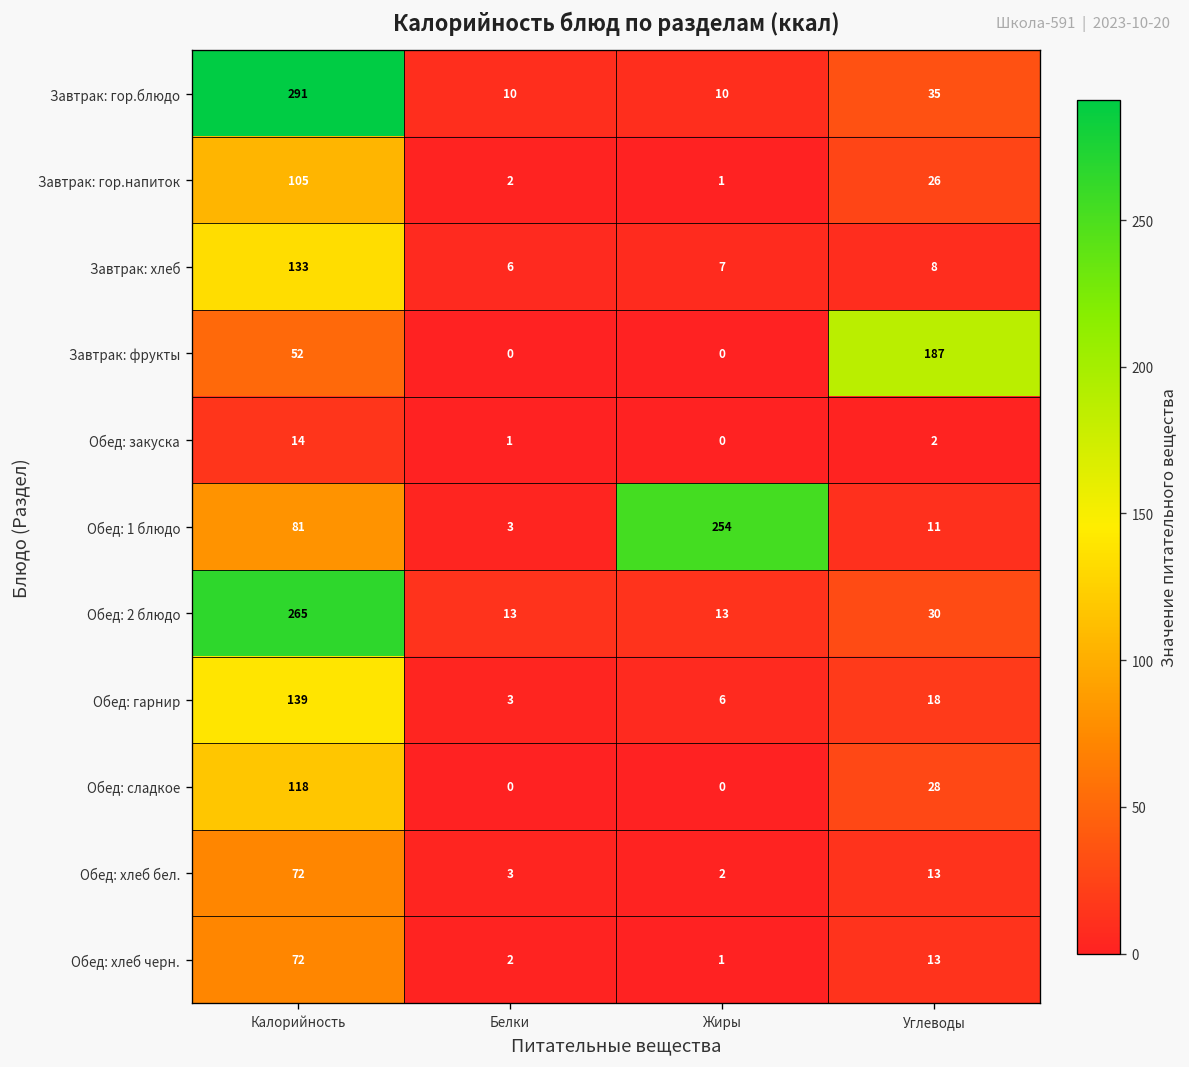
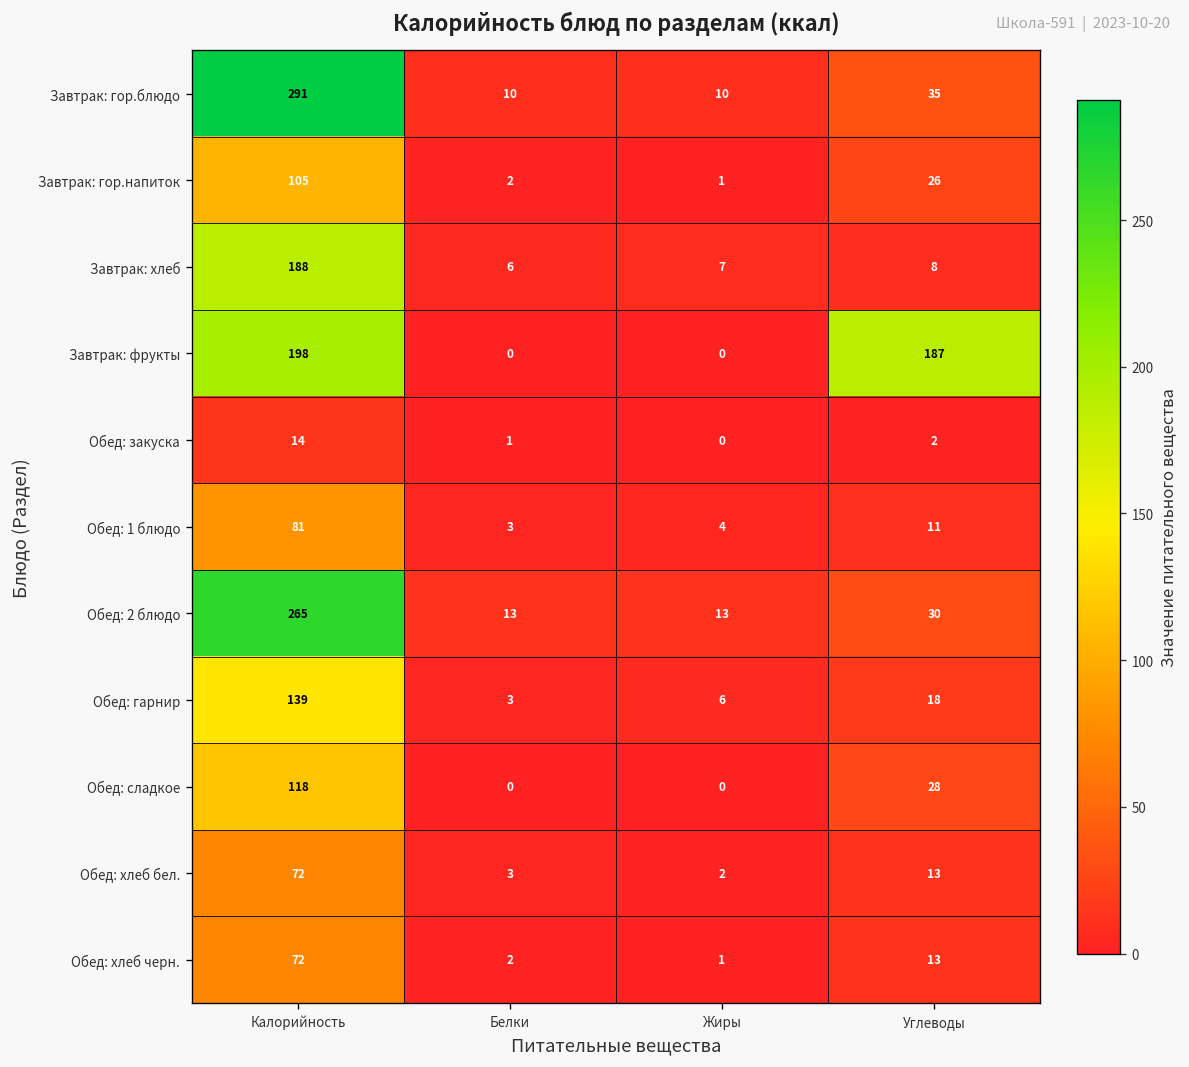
Завтрак: хлеб, Калорийность: 133 -> 188
Завтрак: фрукты, Калорийность: 52 -> 198
Обед: 1 блюдо, Жиры: 254 -> 4
